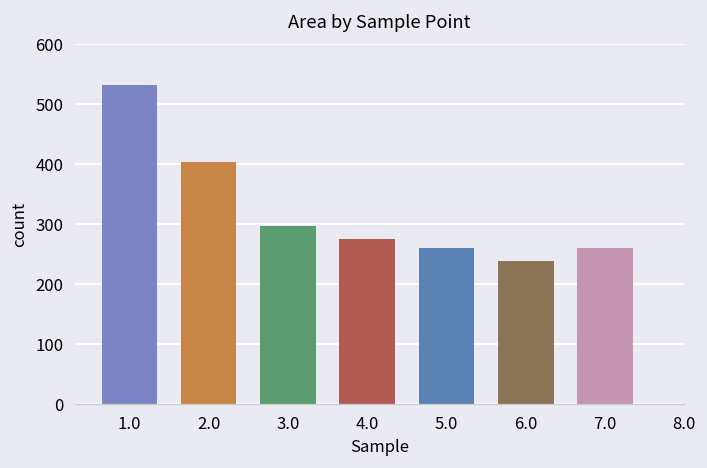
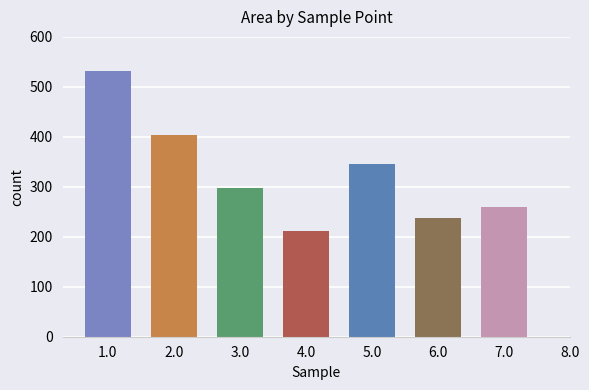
4.0: 280 -> 210
5.0: 260 -> 350
